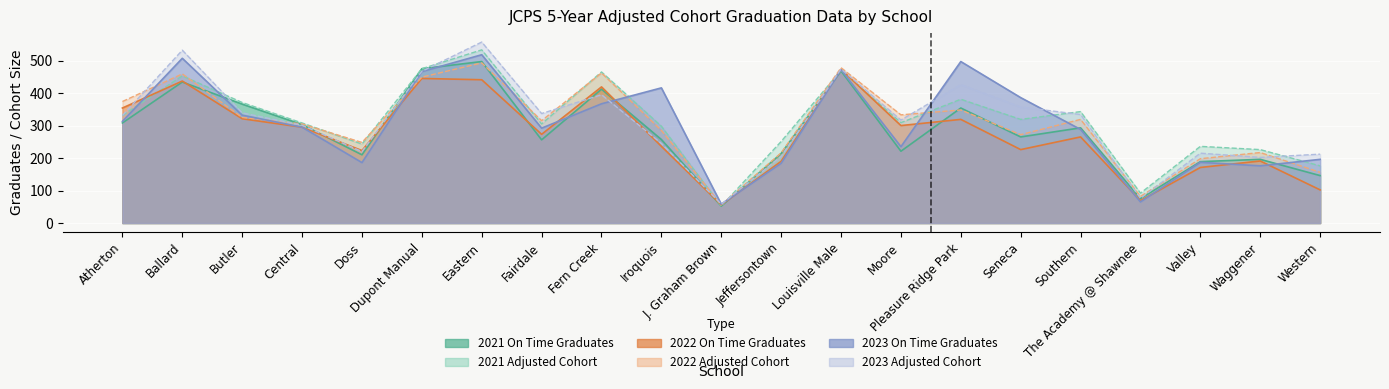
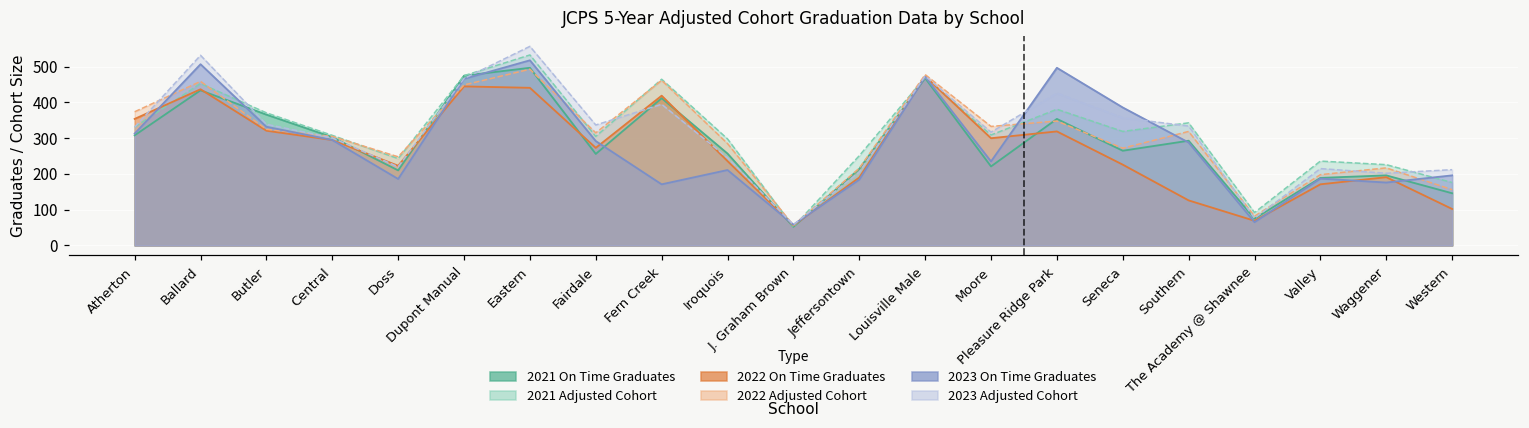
2023 On Time Graduates, Fern Creek: 370 -> 170
2023 On Time Graduates, Iroquois: 420 -> 210
2022 On Time Graduates, Southern: 270 -> 130
